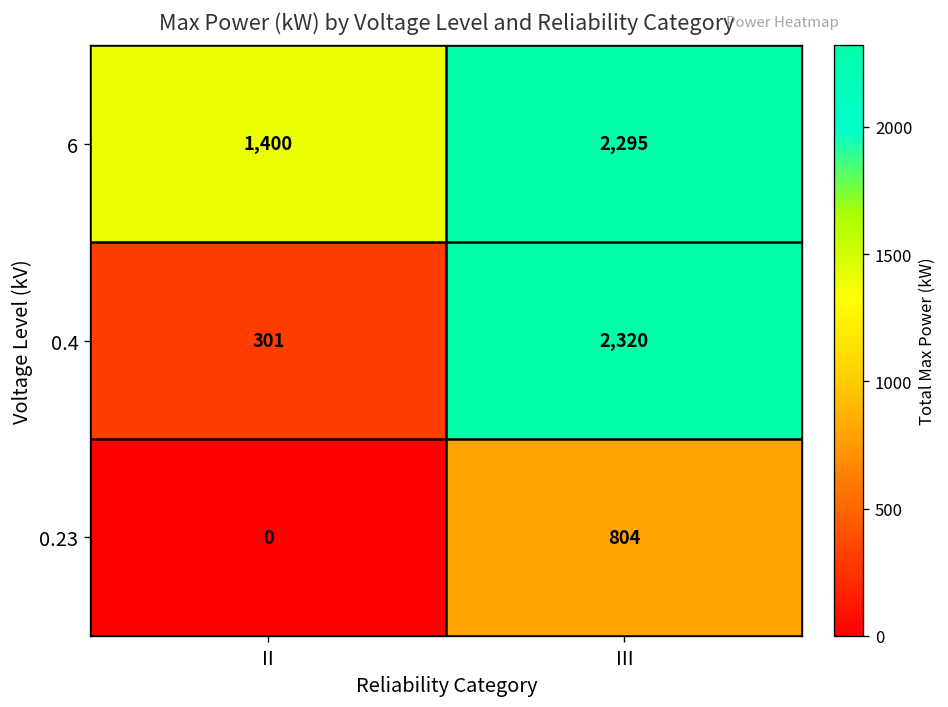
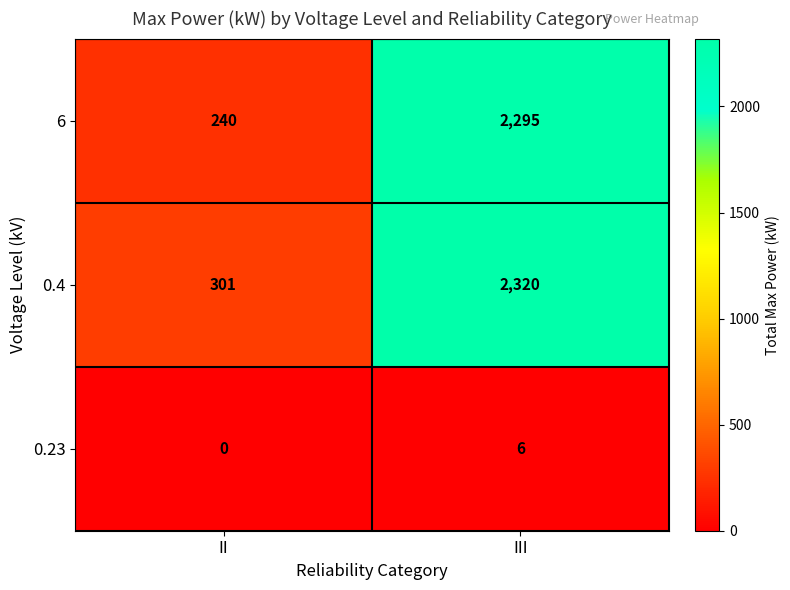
6, II: 1,400 -> 240
0.23, III: 804 -> 6
